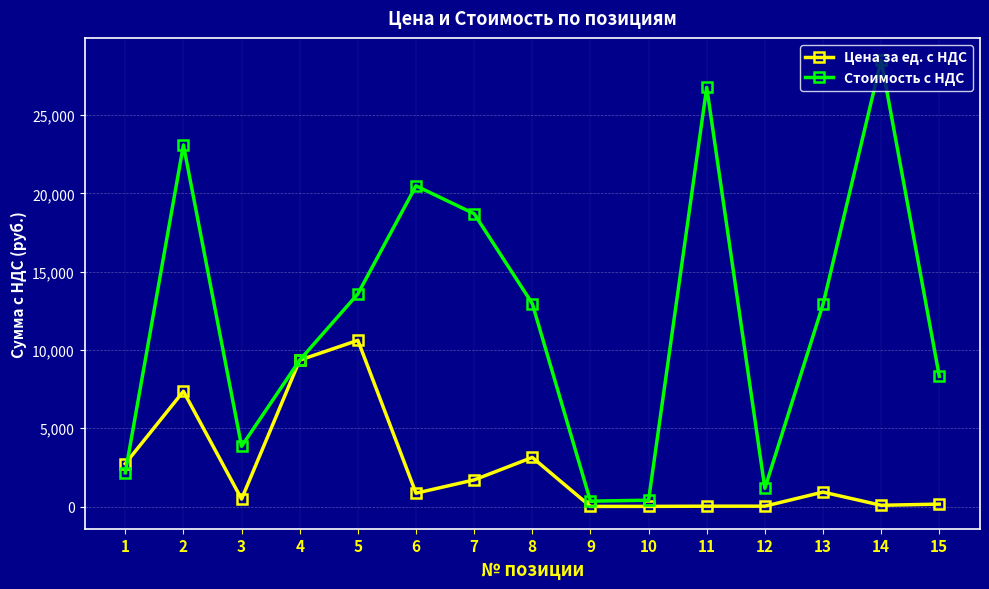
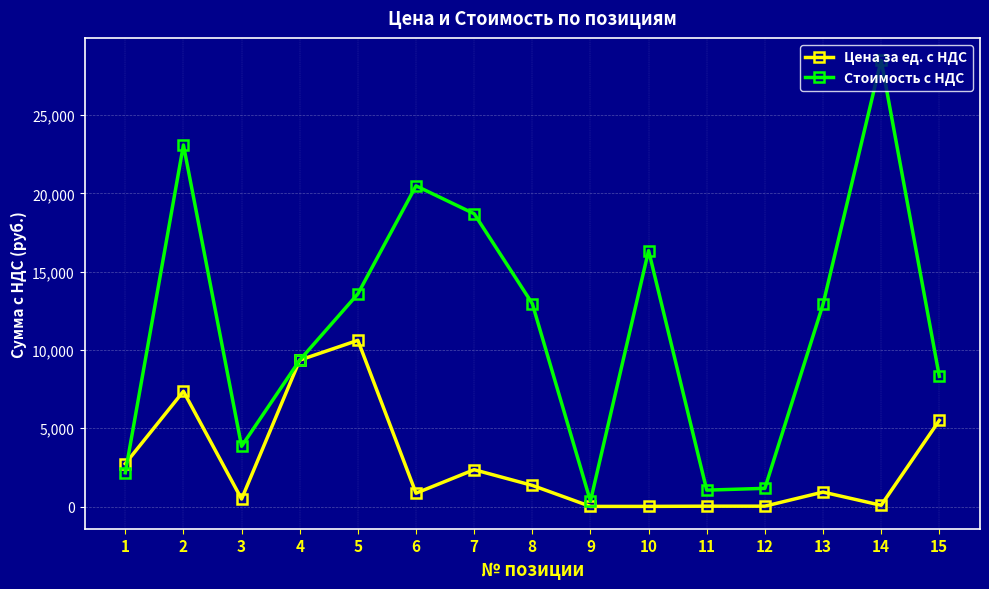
Цена за ед. с НДС, 7: 1,700 -> 2,400
Цена за ед. с НДС, 8: 3,100 -> 1,400
Стоимость с НДС, 10: 400 -> 16,300
Стоимость с НДС, 11: 26,800 -> 1,000
Цена за ед. с НДС, 15: 200 -> 5,500
